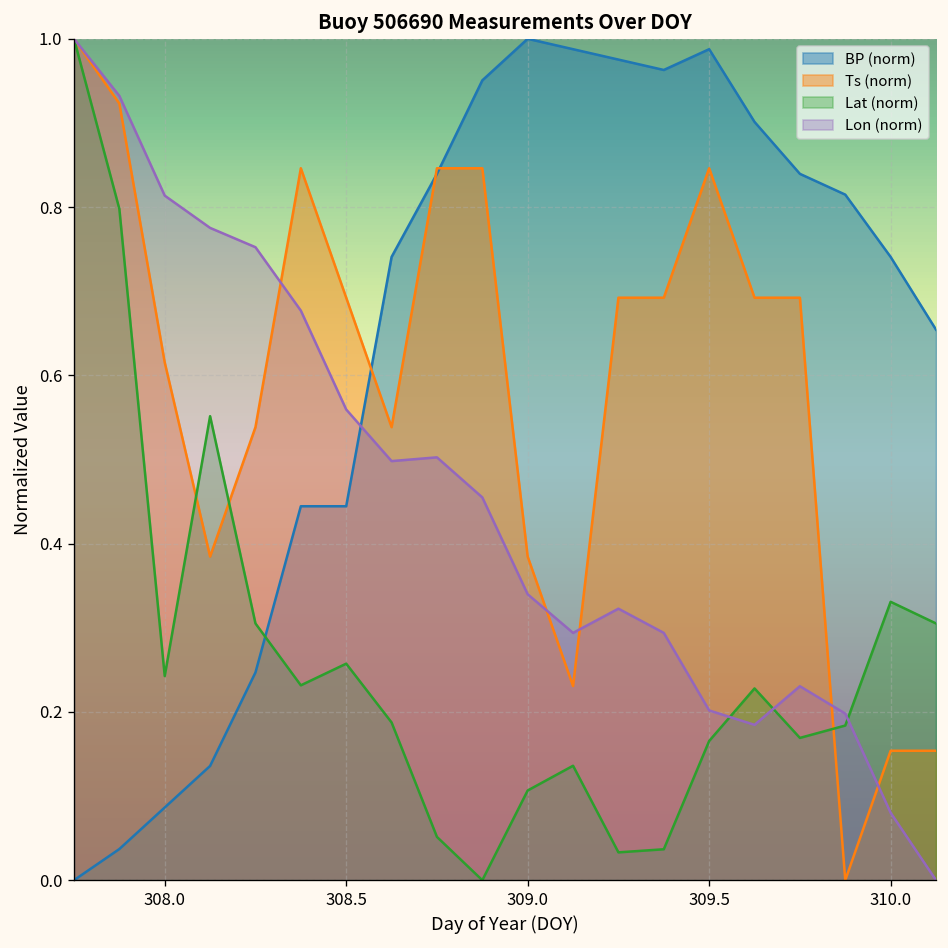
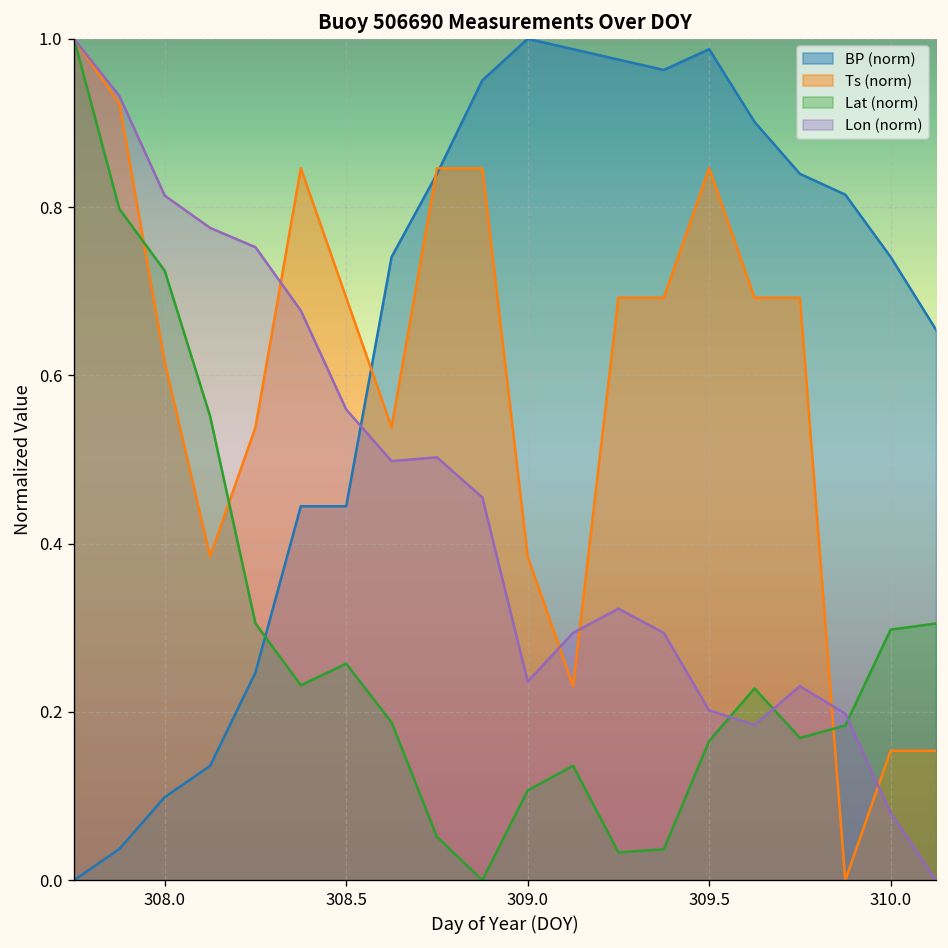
BP (norm), 308.0: 0.09 -> 0.10
Lat (norm), 308.0: 0.24 -> 0.72
Lon (norm), 309.0: 0.34 -> 0.24
Lat (norm), 310.0: 0.33 -> 0.30
